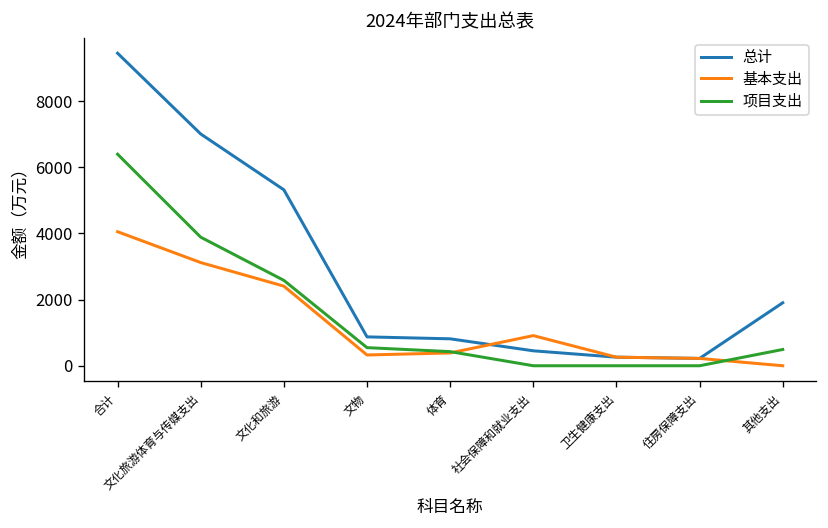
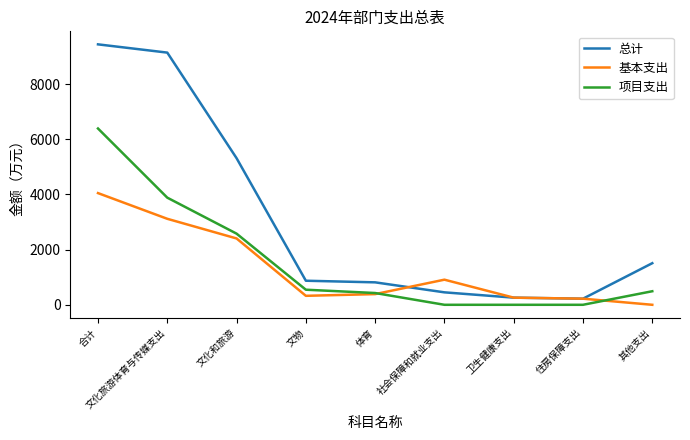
总计, 文化旅游体育与传媒支出: 7000 -> 9100
总计, 其他支出: 1900 -> 1500
